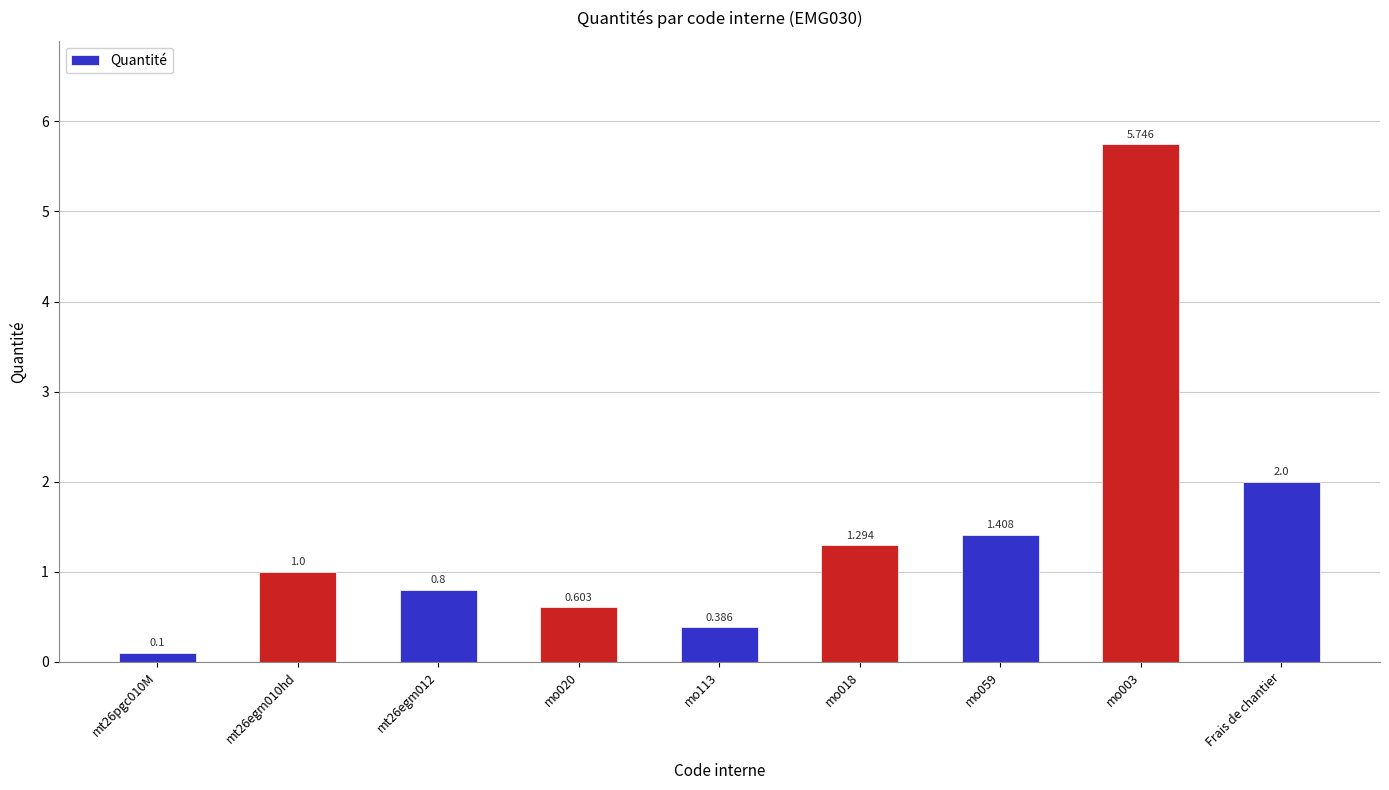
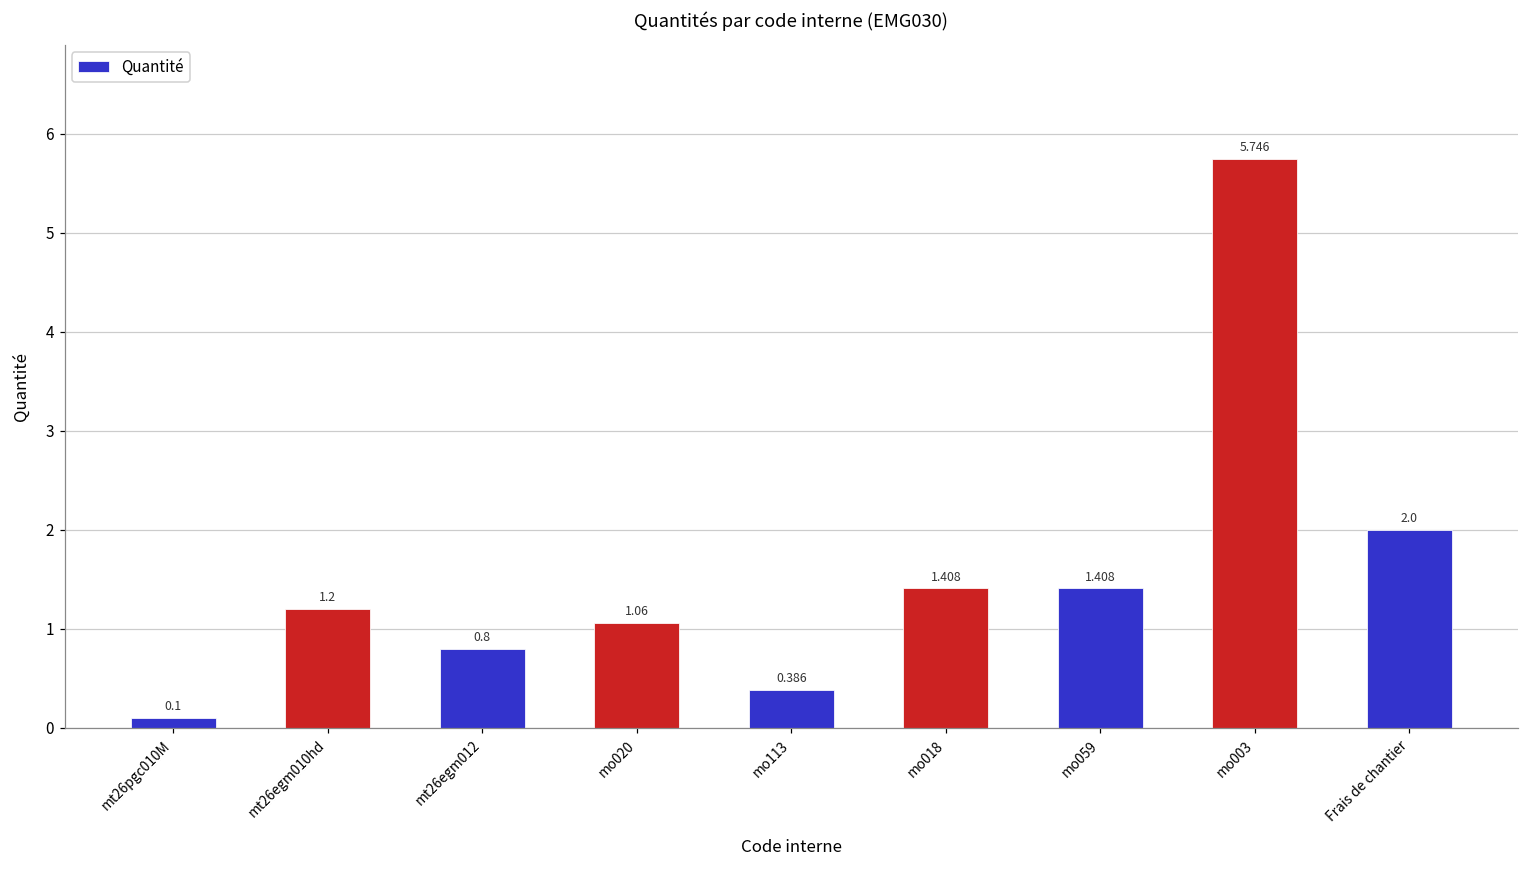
mt26egm010hd: 1.0 -> 1.2
mo020: 0.603 -> 1.06
mo018: 1.294 -> 1.408
